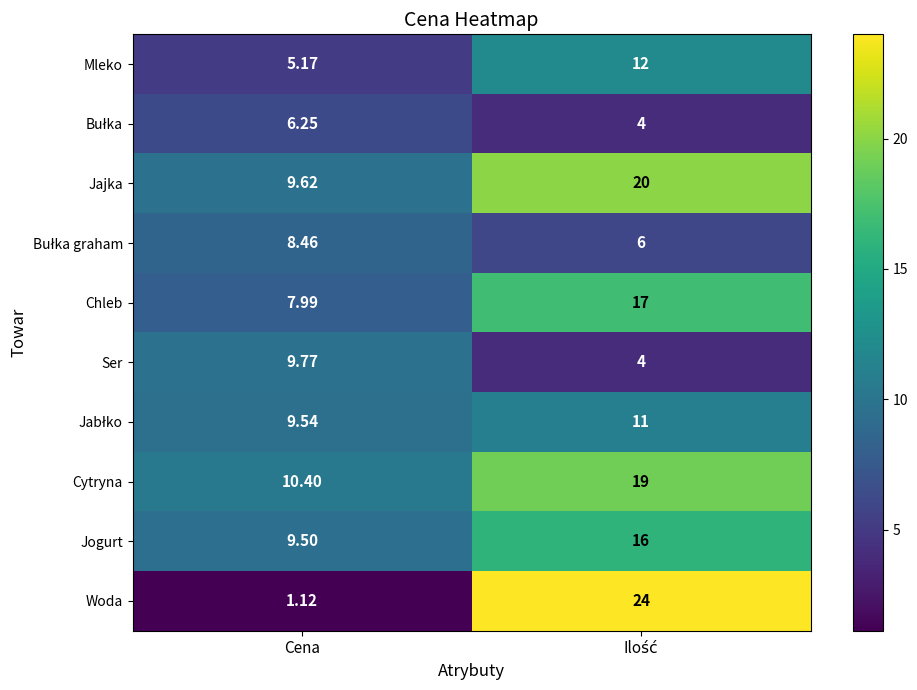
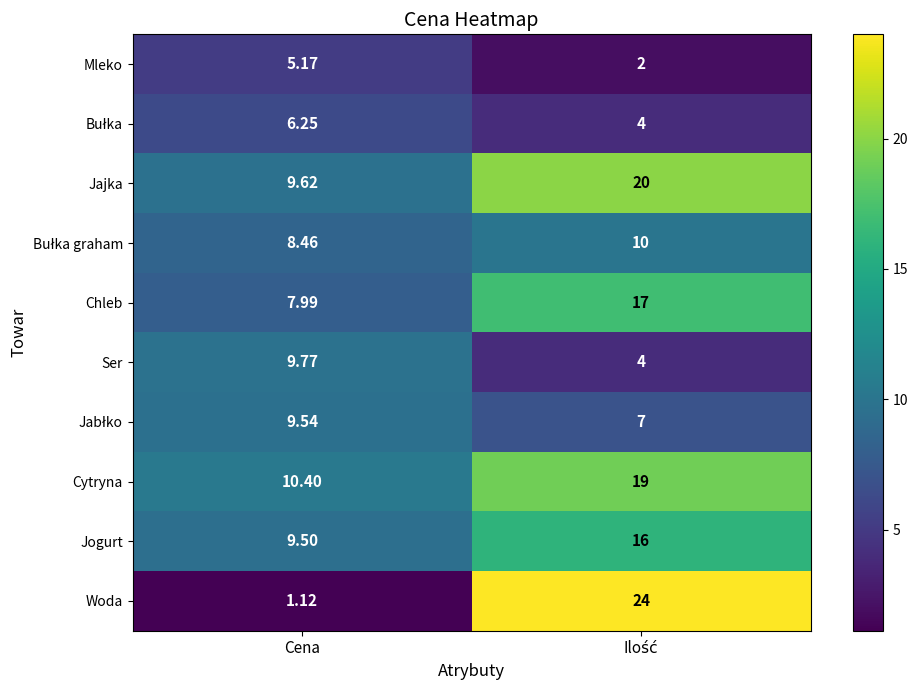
Mleko, Ilość: 12 -> 2
Bułka graham, Ilość: 6 -> 10
Jabłko, Ilość: 11 -> 7
